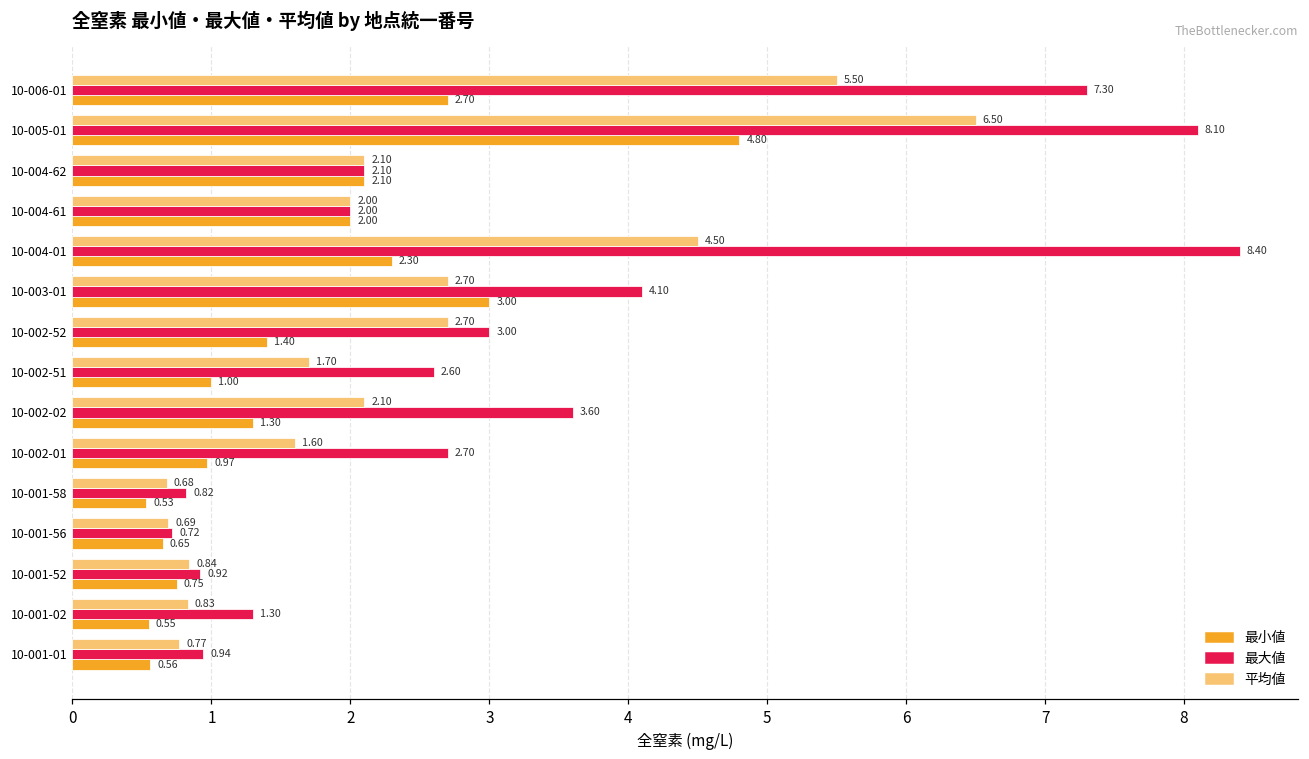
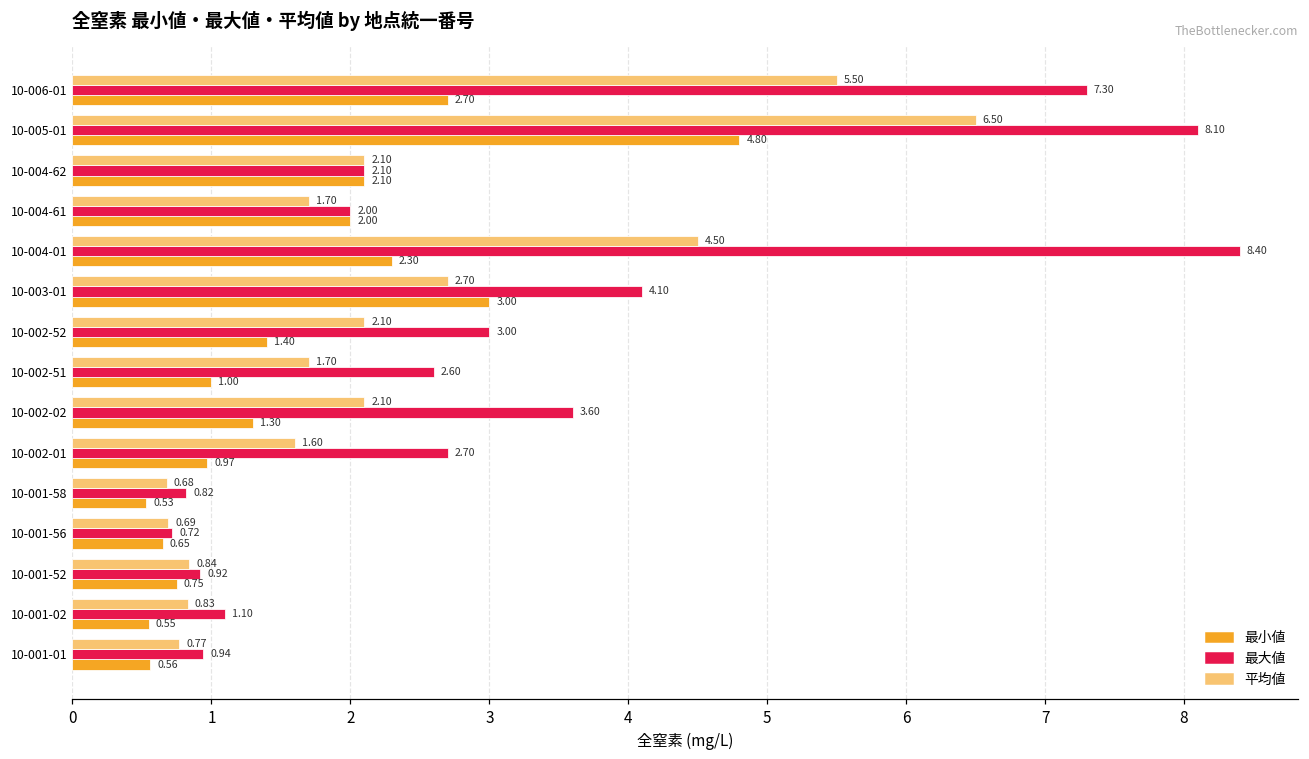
平均値, 10-004-61: 2.00 -> 1.70
平均値, 10-002-52: 2.70 -> 2.10
最大値, 10-001-02: 1.30 -> 1.10
